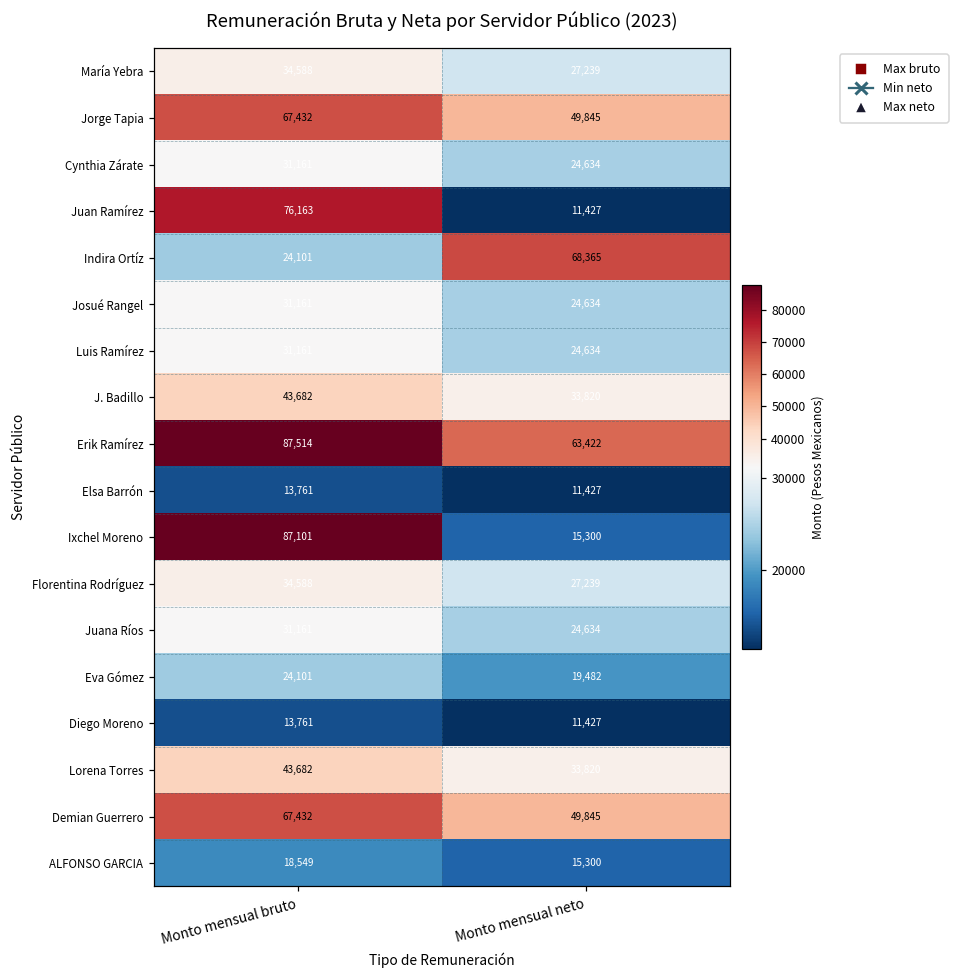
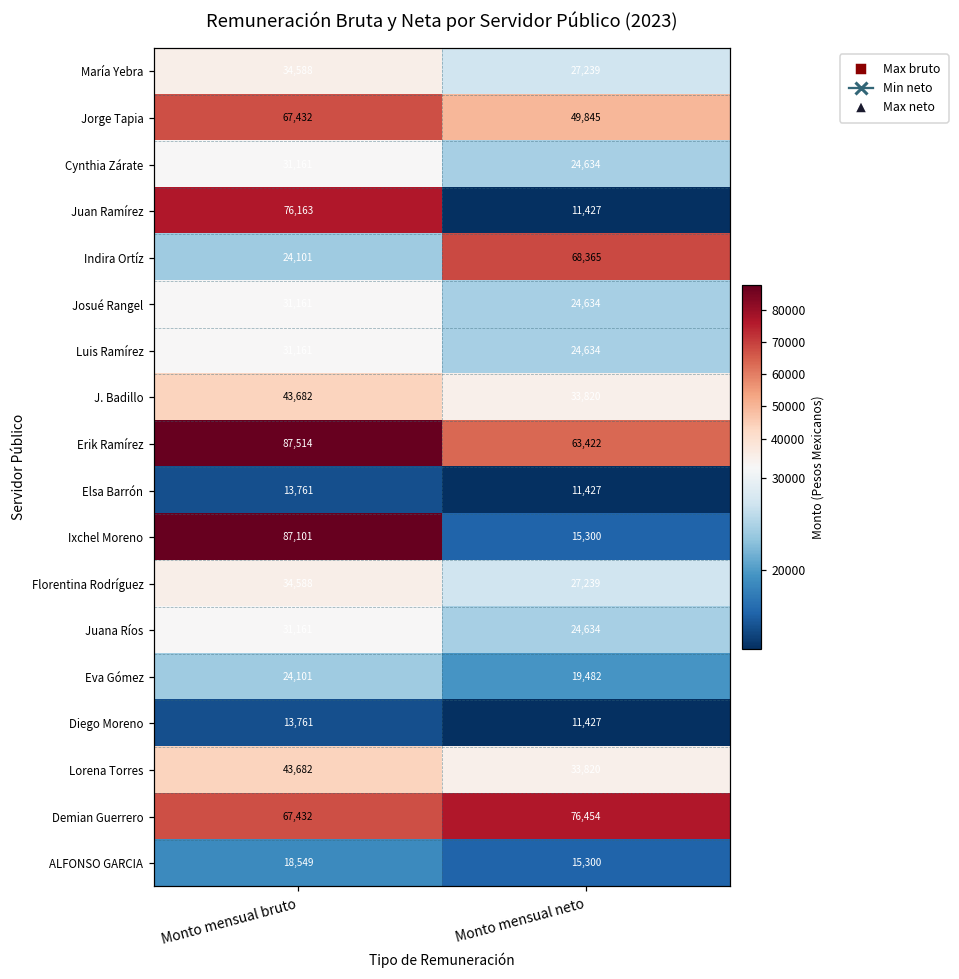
Demian Guerrero, Monto mensual neto: 49,845 -> 76,454
